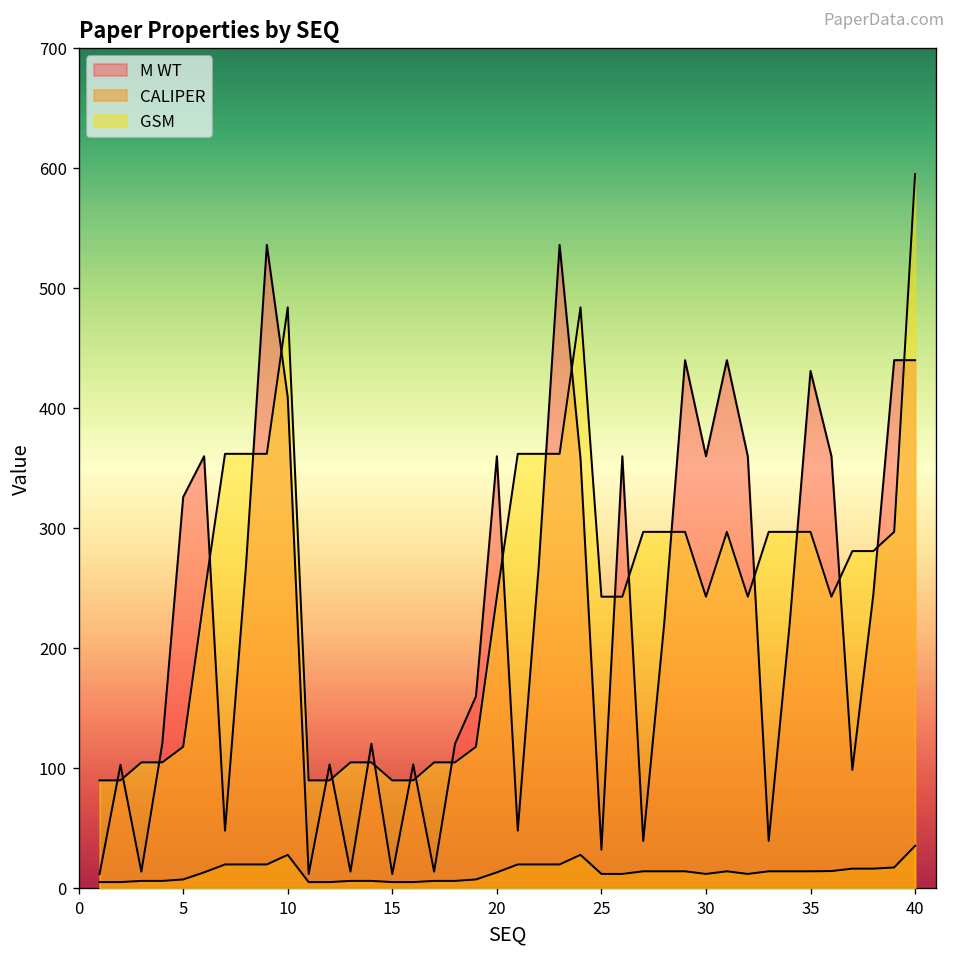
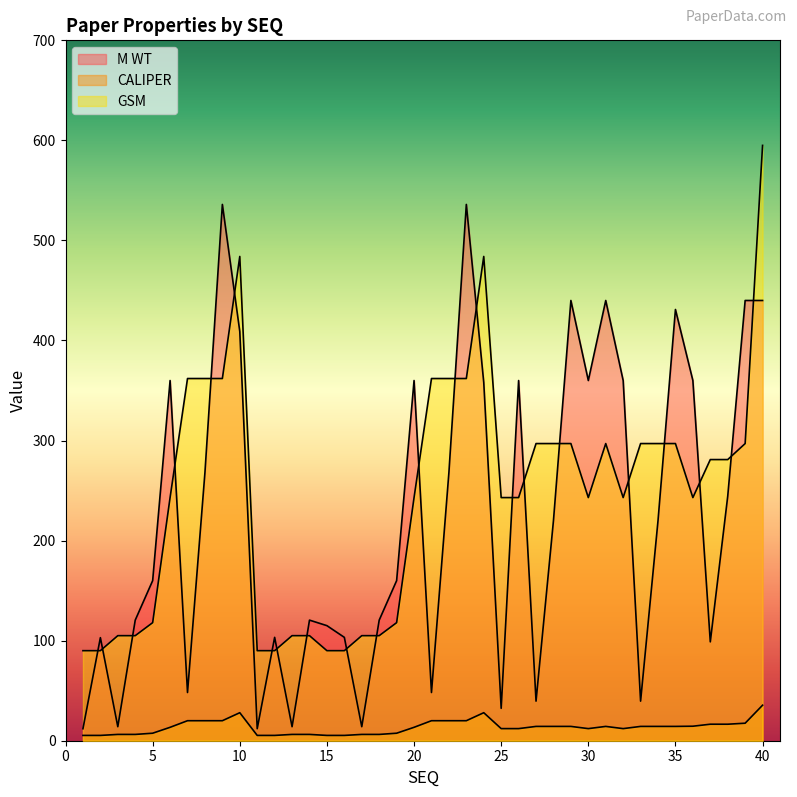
M WT, 5: 326 -> 160
M WT, 15: 12 -> 115
